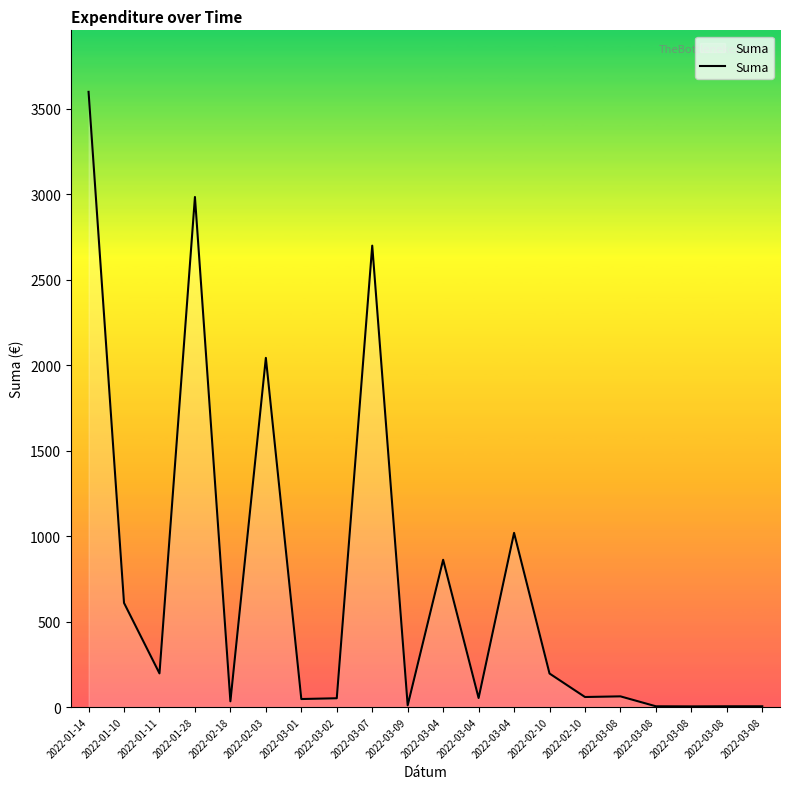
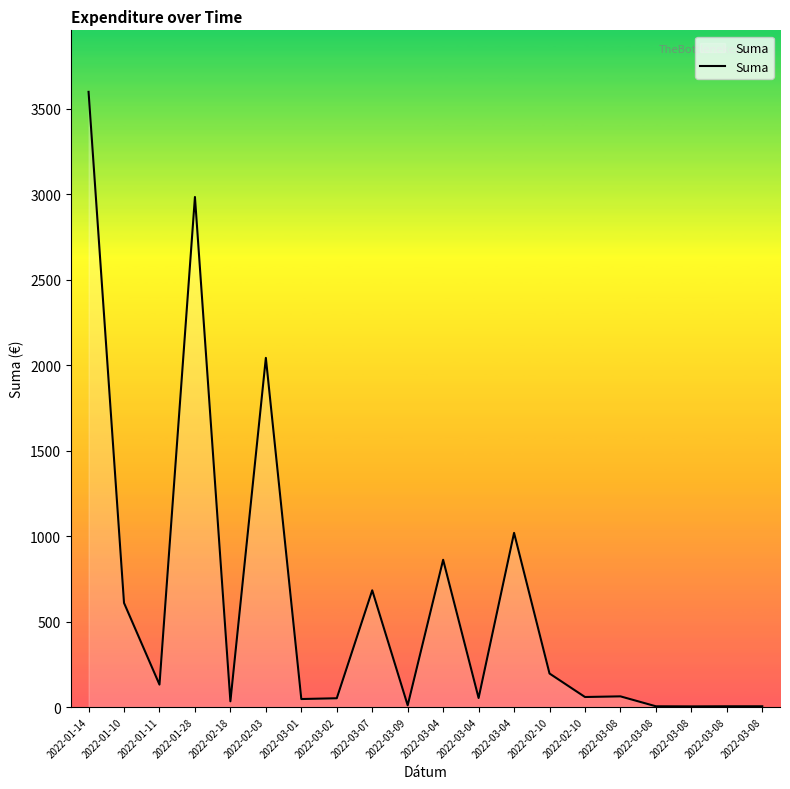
2022-01-11: 200 -> 130
2022-03-07: 2700 -> 680
